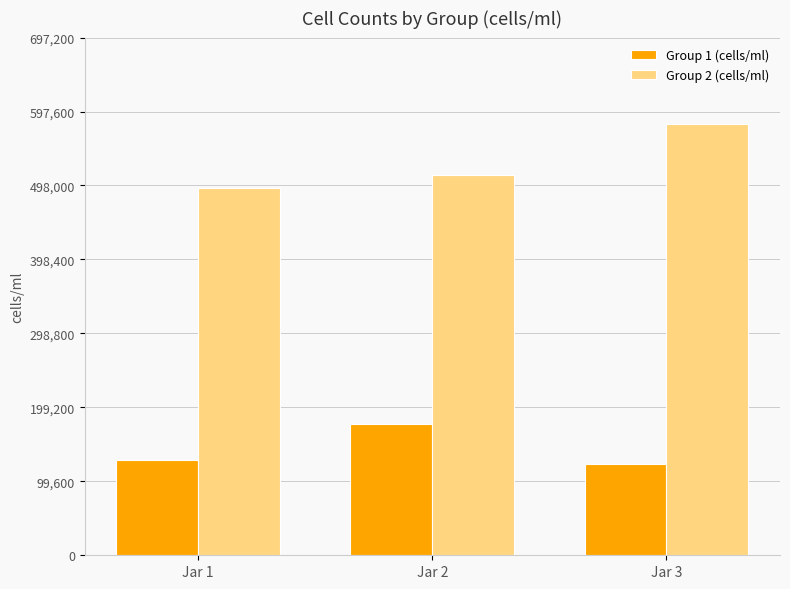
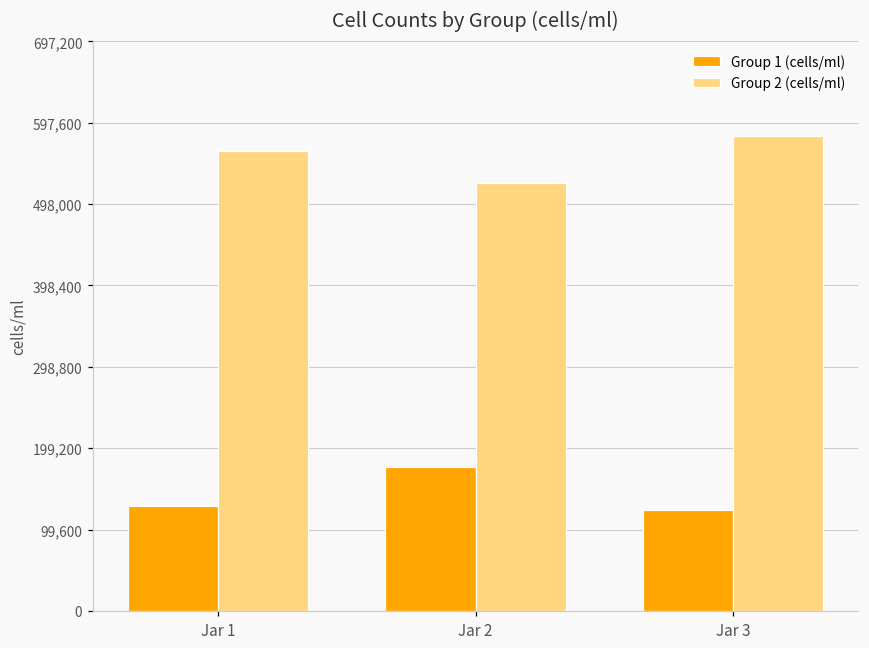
Group 2 (cells/ml), Jar 1: 500,000 -> 560,000
Group 2 (cells/ml), Jar 2: 510,000 -> 520,000
